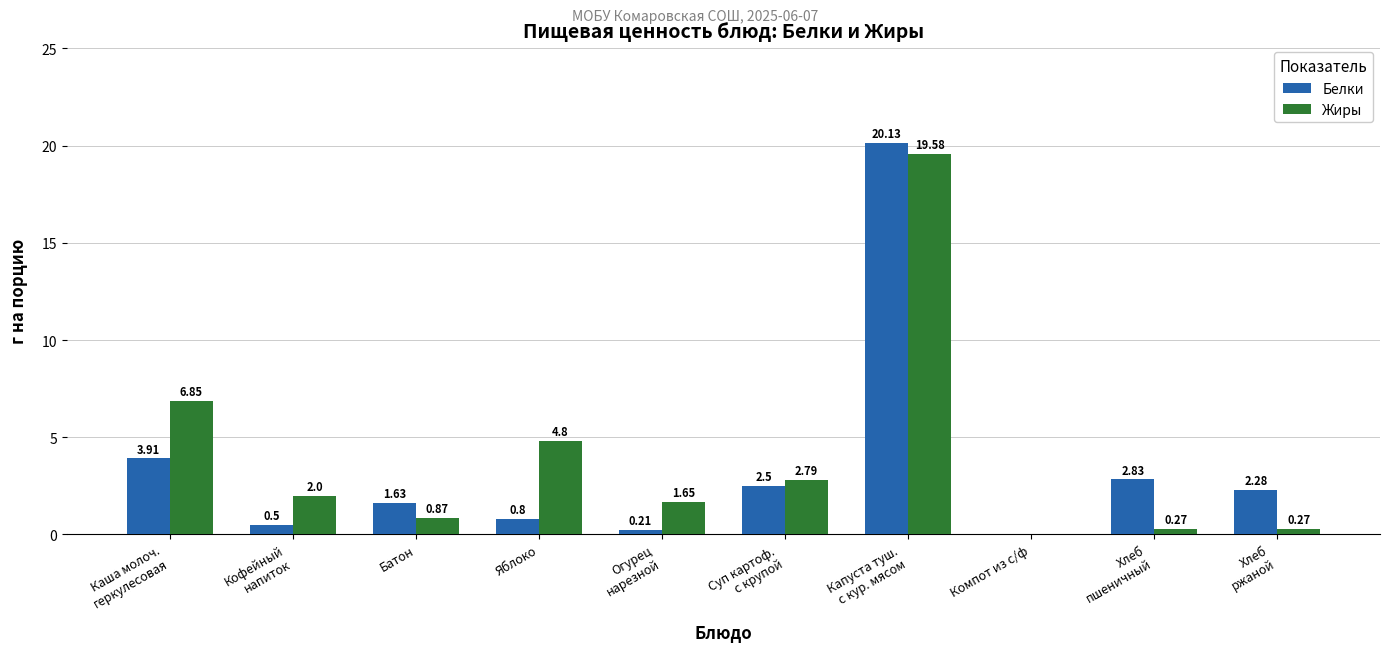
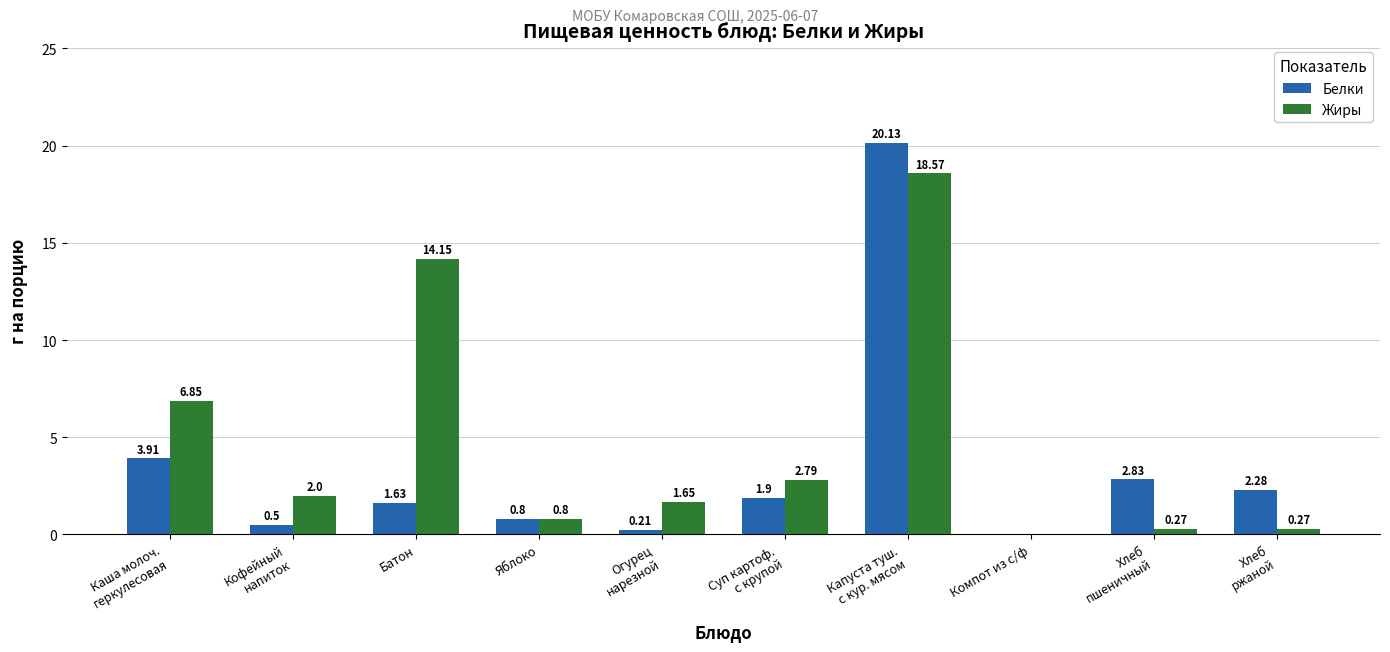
Жиры, Батон: 0.87 -> 14.15
Жиры, Яблоко: 4.8 -> 0.8
Белки, Суп картоф. с крупой: 2.5 -> 1.9
Жиры, Капуста туш. с кур. мясом: 19.58 -> 18.57
